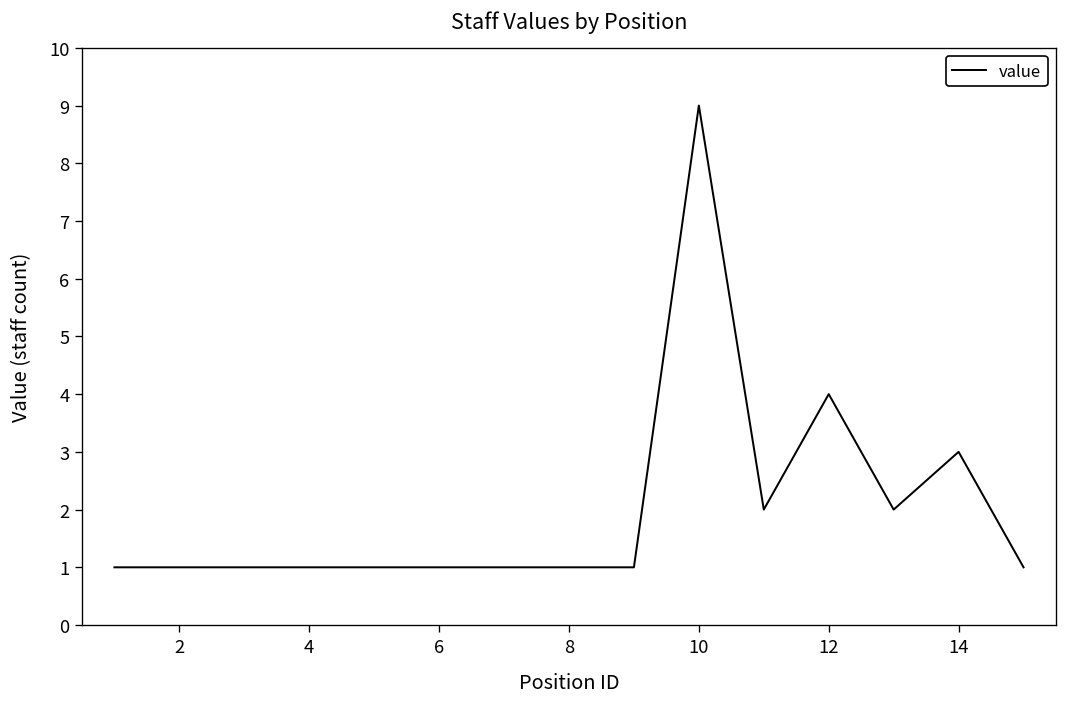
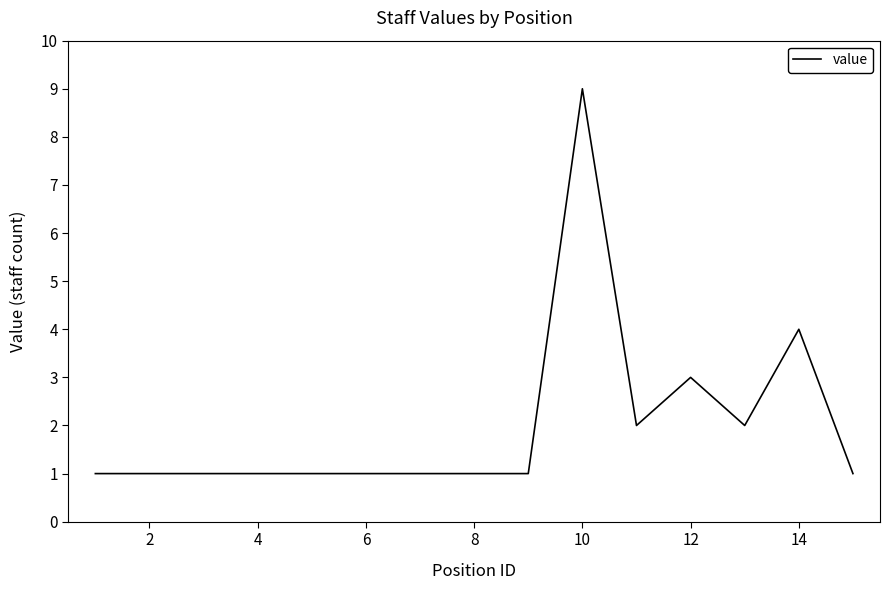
12: 4 -> 3
14: 3 -> 4
